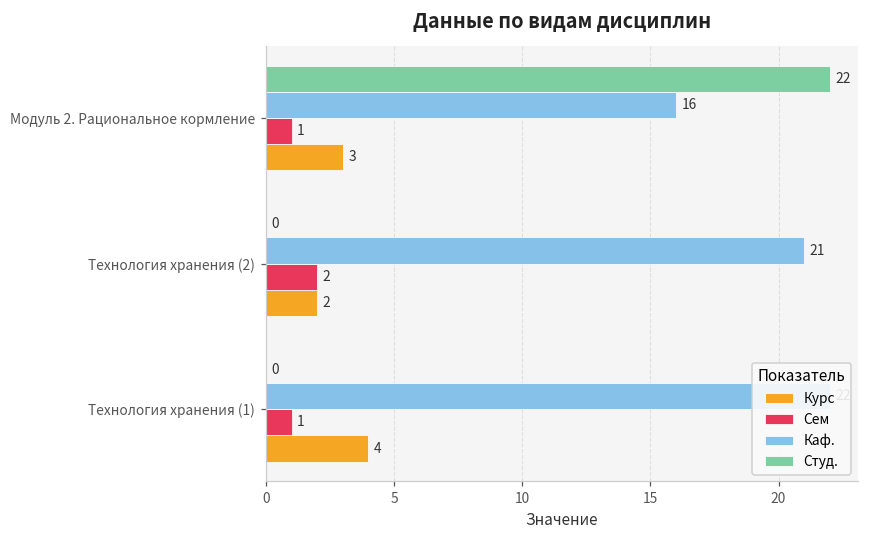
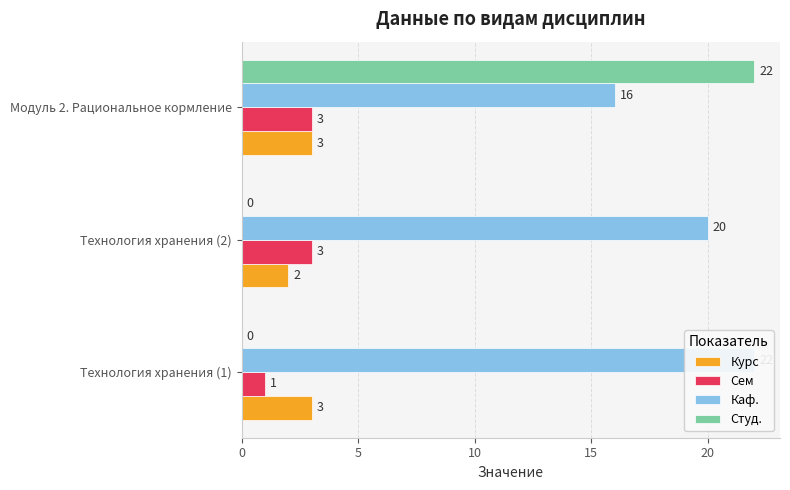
Сем, Модуль 2. Рациональное кормление: 1 -> 3
Каф., Технология хранения (2): 21 -> 20
Сем, Технология хранения (2): 2 -> 3
Курс, Технология хранения (1): 4 -> 3
